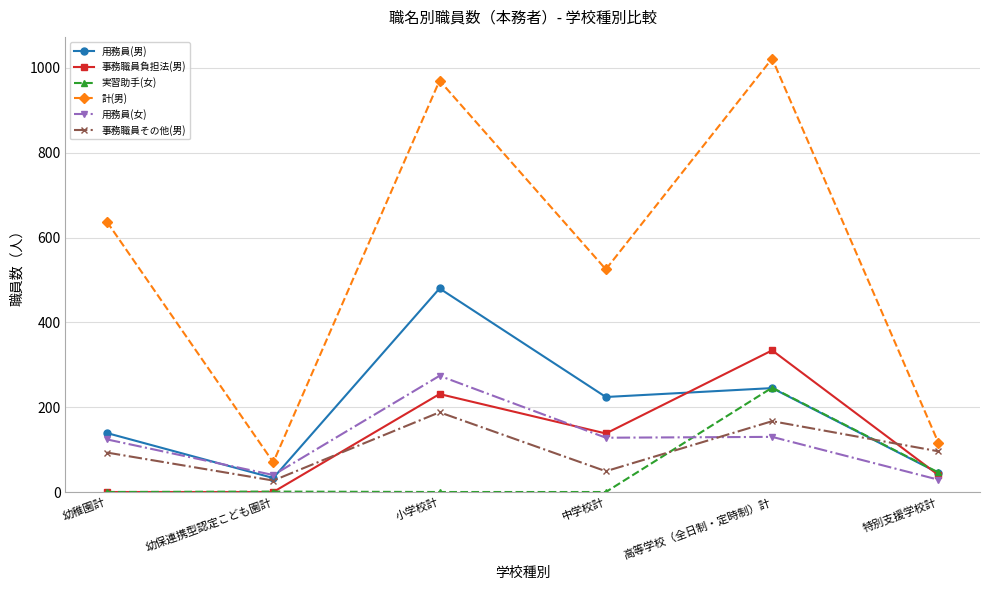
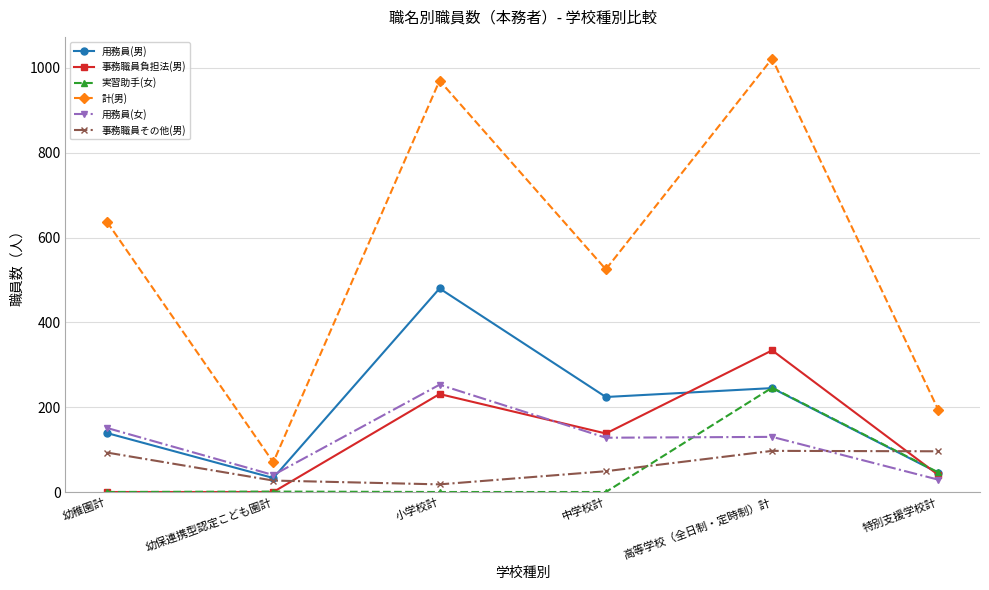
用務員(女), 幼稚園計: 120 -> 150
用務員(女), 小学校計: 270 -> 250
事務職員その他(男), 小学校計: 190 -> 20
事務職員その他(男), 高等学校（全日制・定時制）計: 170 -> 100
計(男), 特別支援学校計: 120 -> 190
